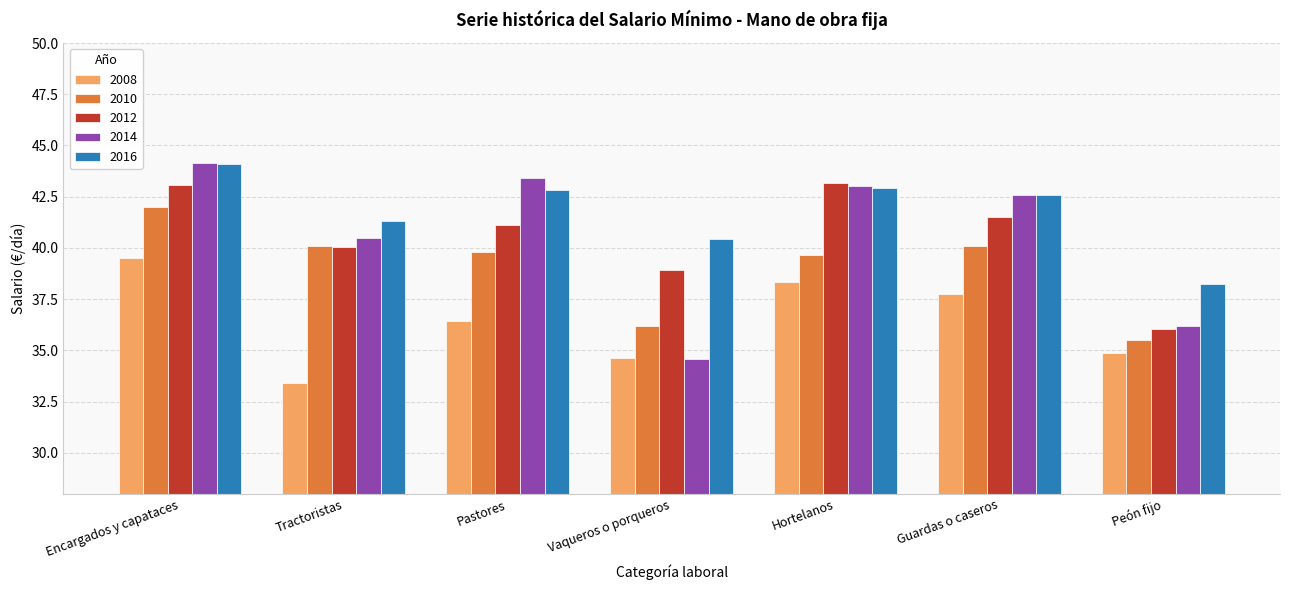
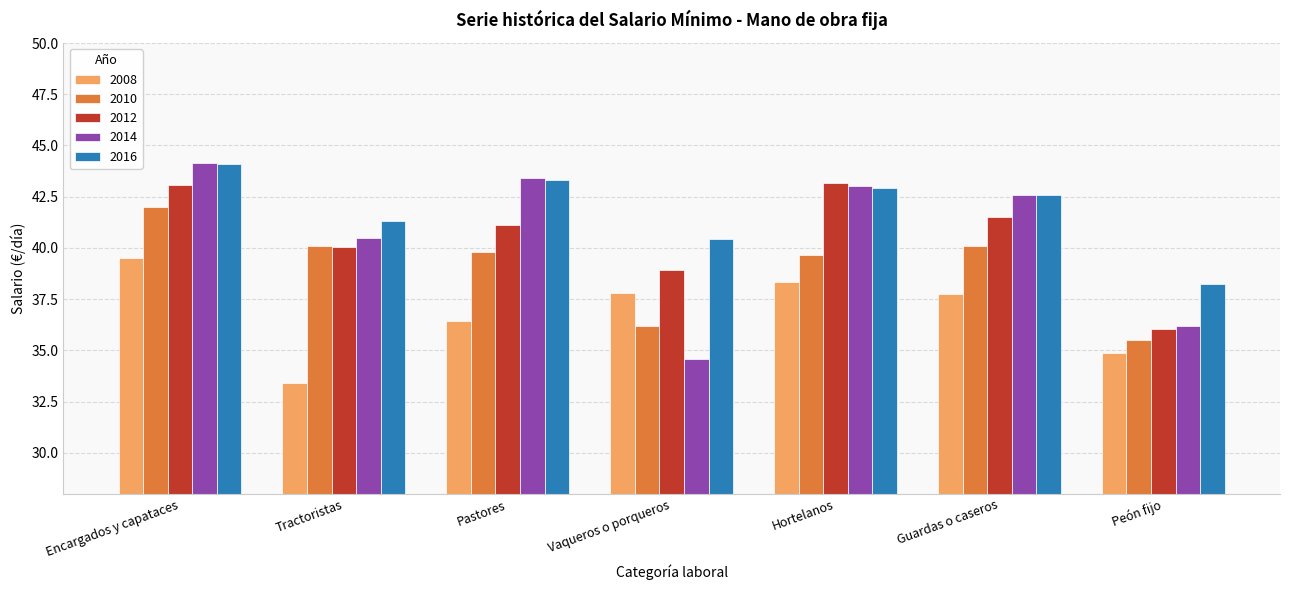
2016, Pastores: 42.9 -> 43.3
2008, Vaqueros o porqueros: 34.7 -> 37.8
